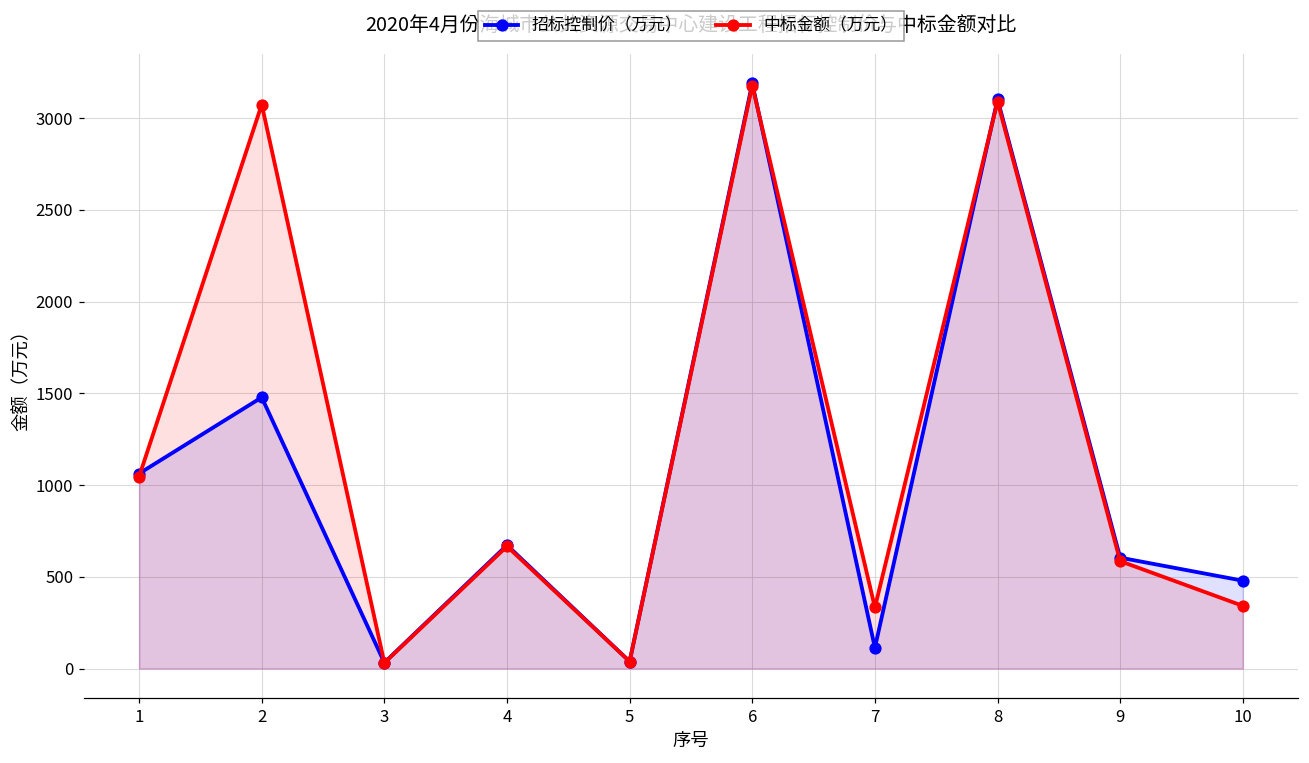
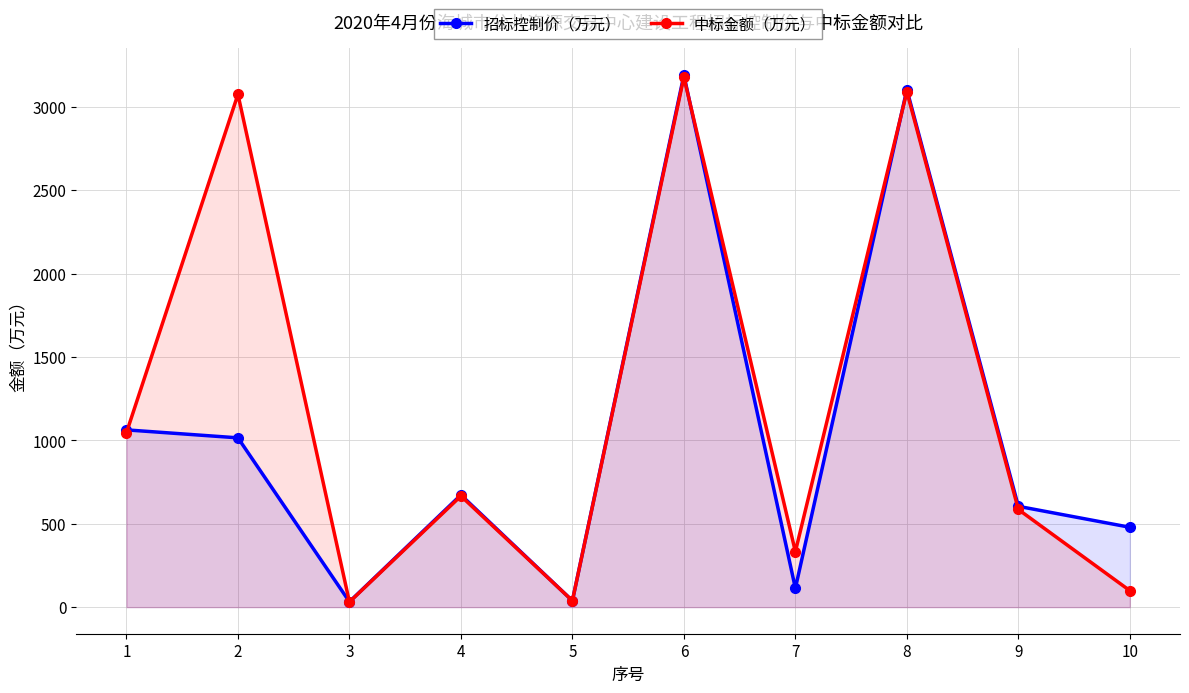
招标控制价（万元）, 2: 1480 -> 1010
中标金额（万元）, 10: 340 -> 100
